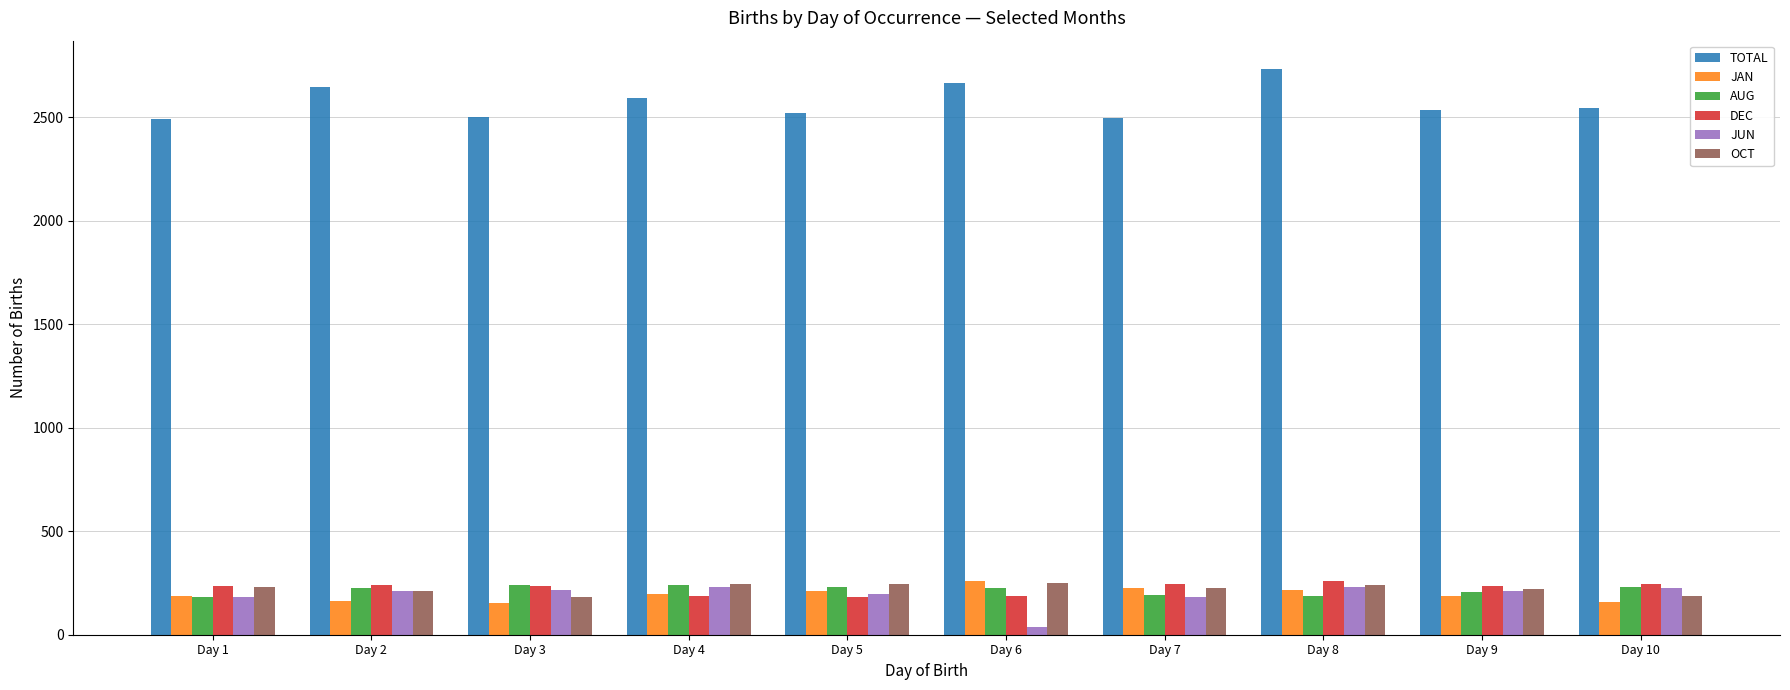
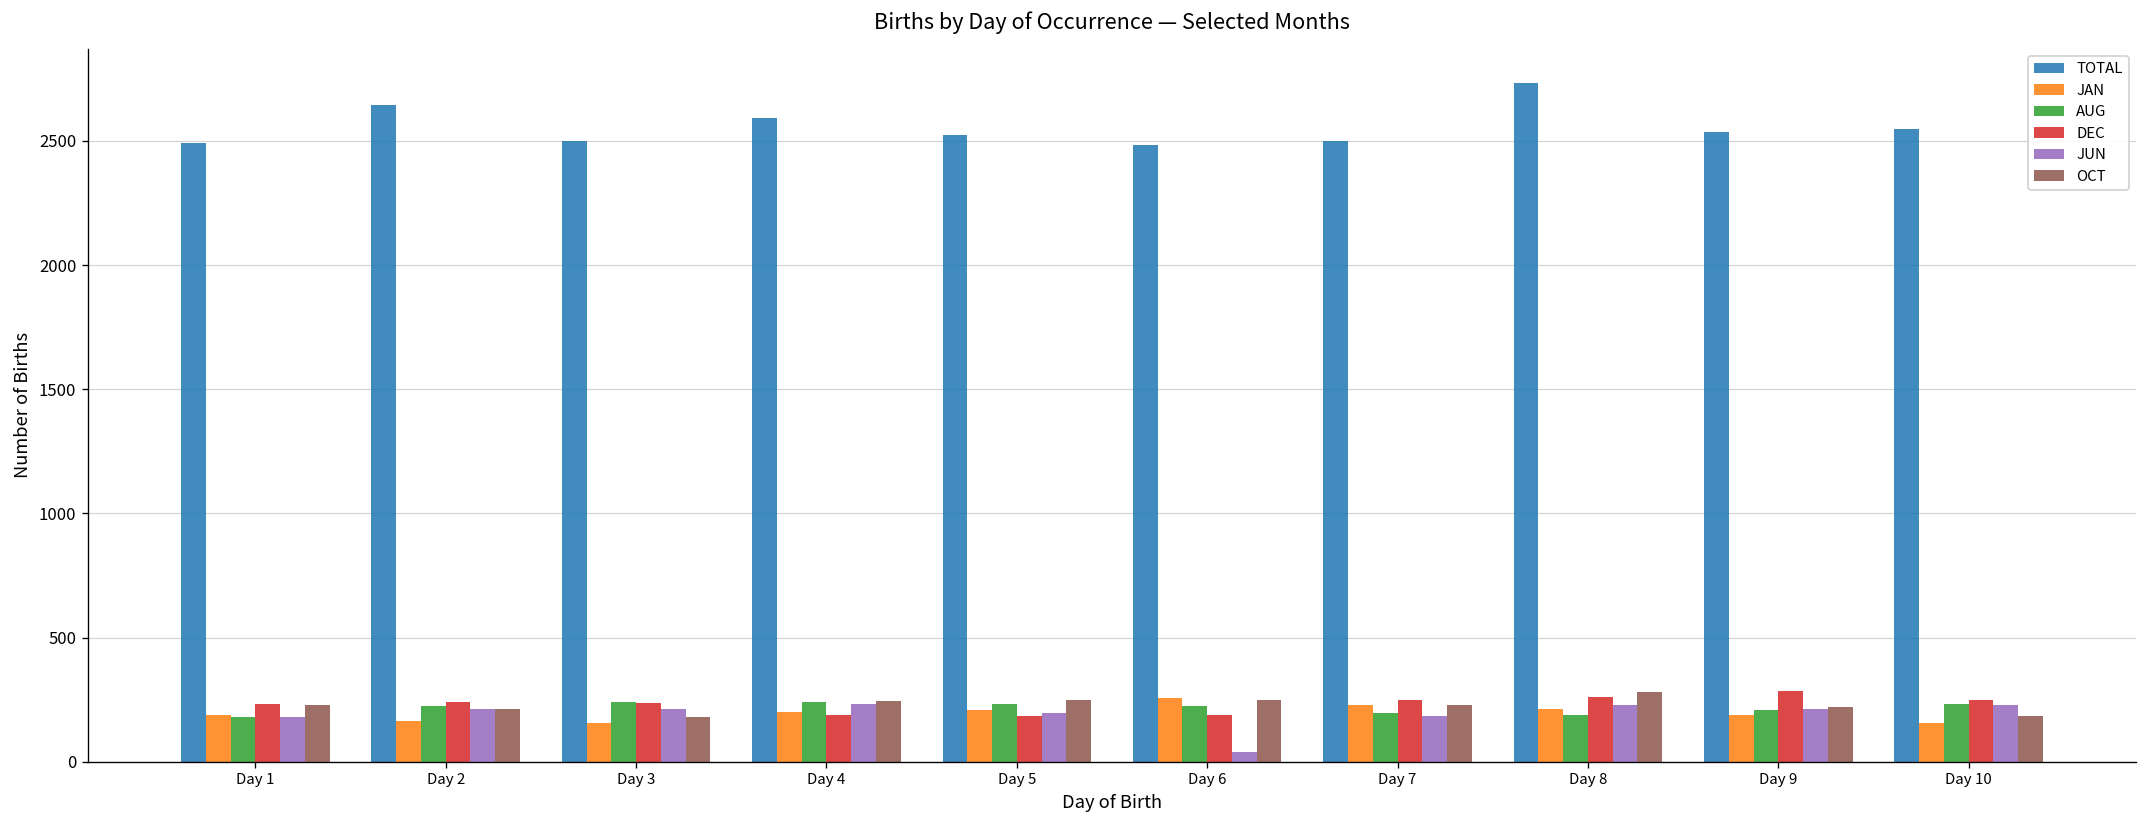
TOTAL, Day 6: 2670 -> 2480
OCT, Day 8: 240 -> 280
DEC, Day 9: 240 -> 280
